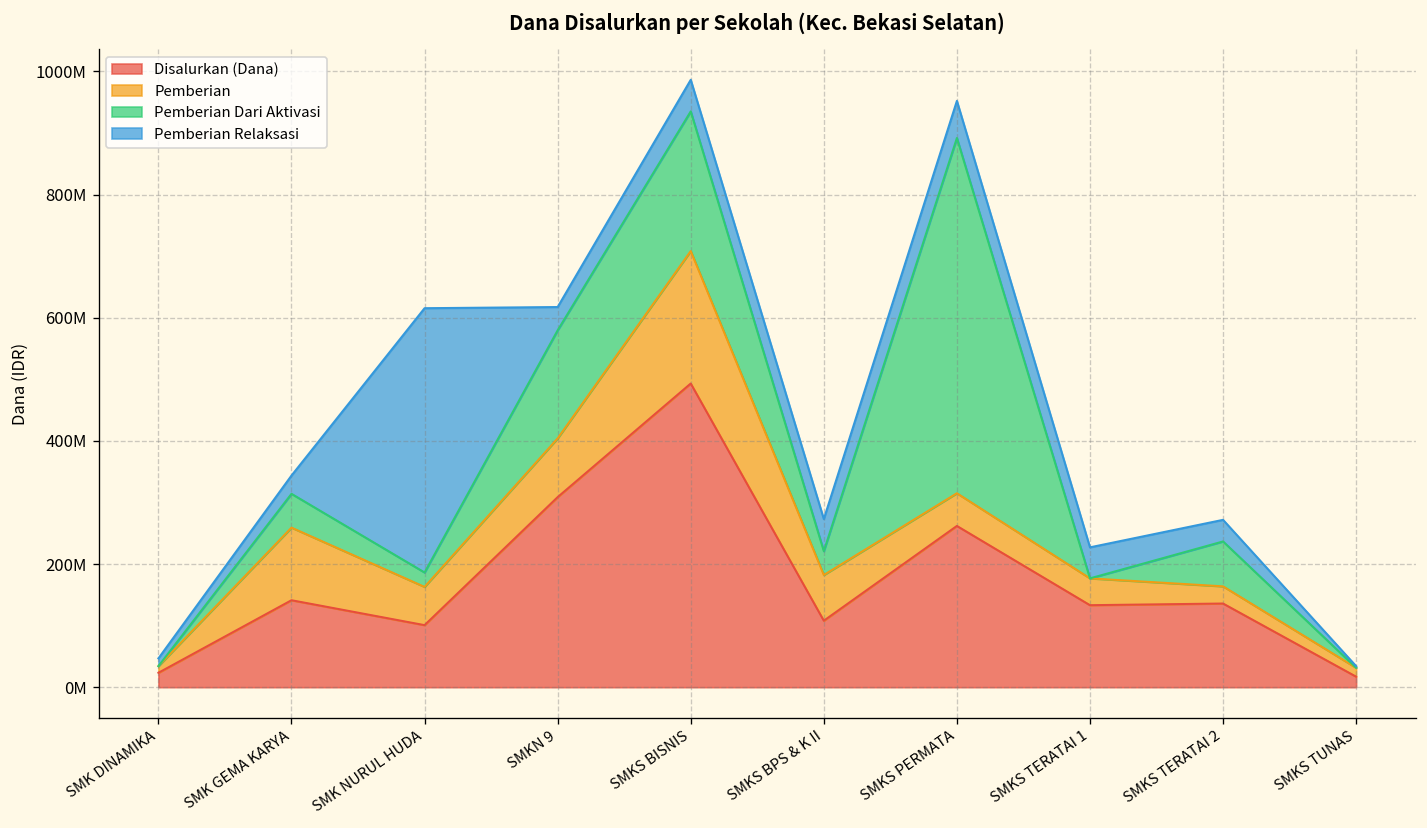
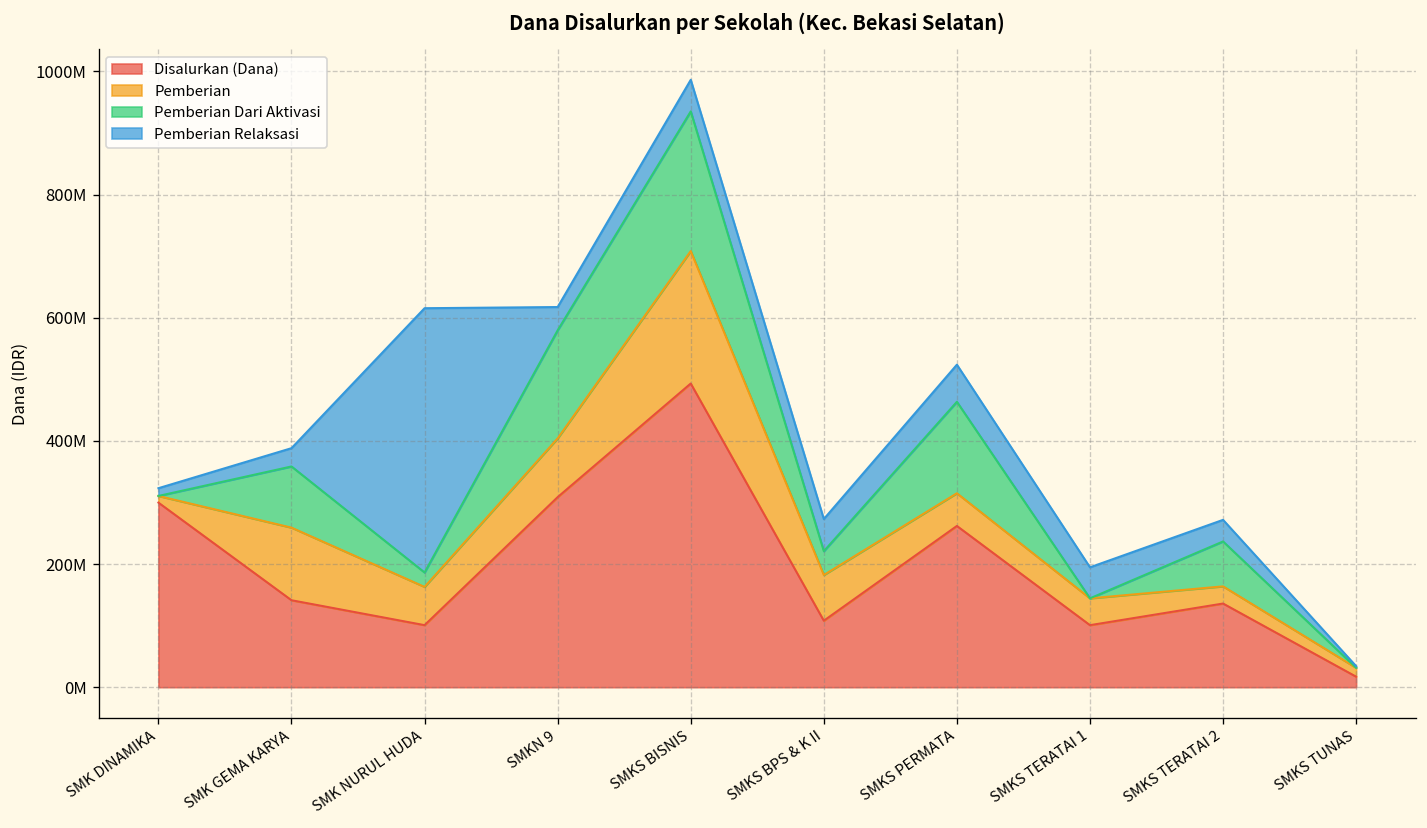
Disalurkan (Dana), SMK DINAMIKA: 20000000 -> 300000000
Pemberian Dari Aktivasi, SMK GEMA KARYA: 50000000 -> 100000000
Pemberian Dari Aktivasi, SMKS PERMATA: 580000000 -> 150000000
Disalurkan (Dana), SMKS TERATAI 1: 130000000 -> 100000000
